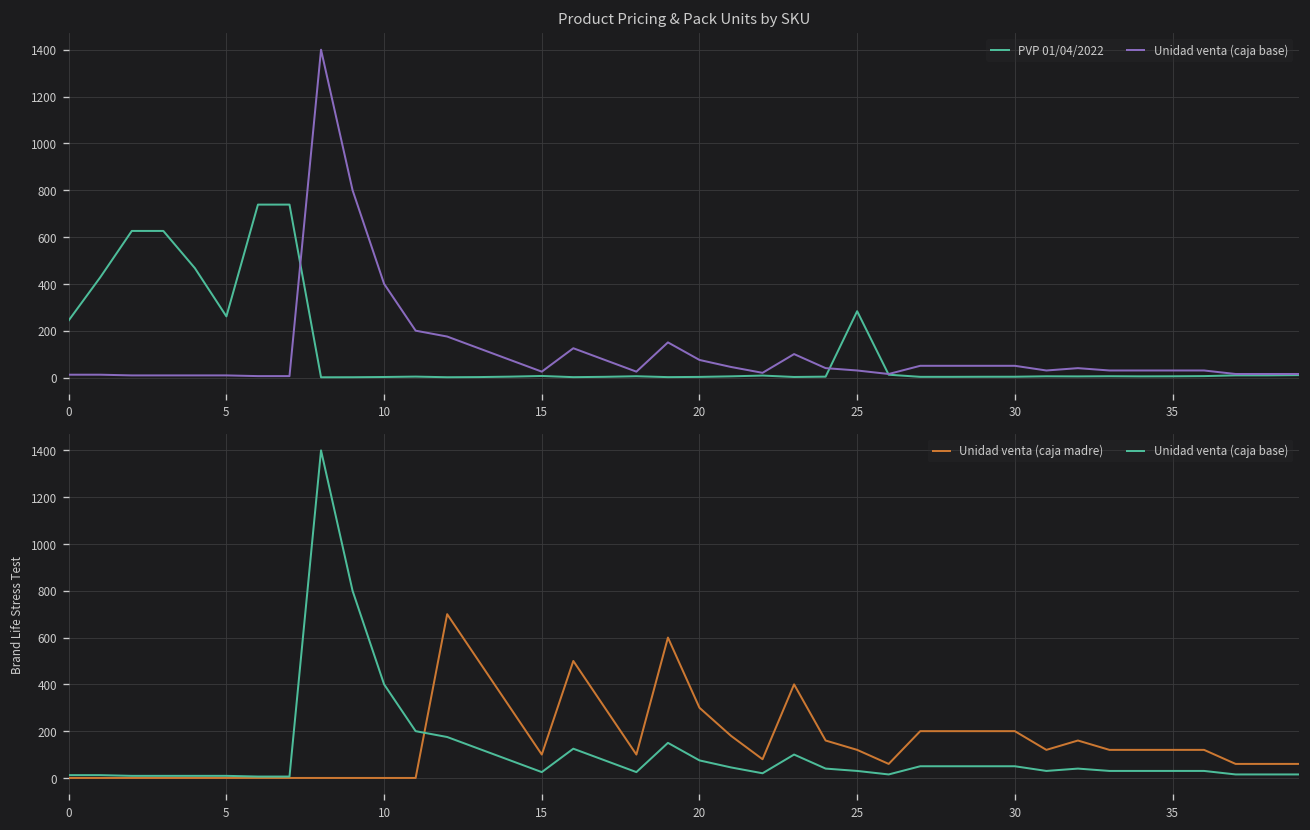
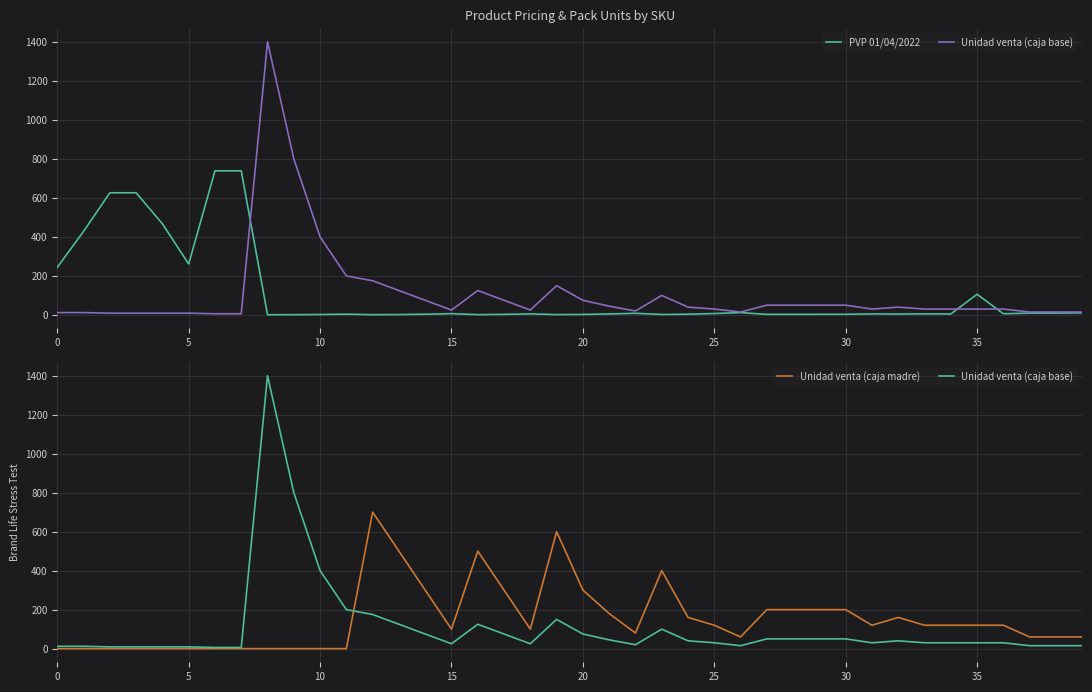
Product Pricing & Pack Units by SKU, PVP 01/04/2022, 25: 280 -> 10
Product Pricing & Pack Units by SKU, PVP 01/04/2022, 35: 10 -> 110
